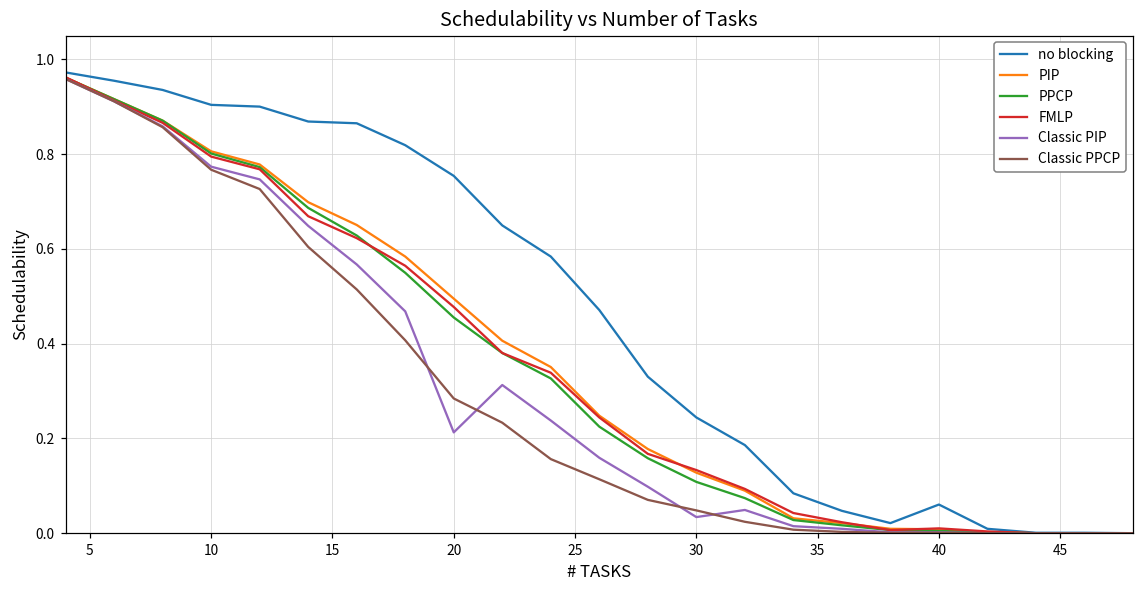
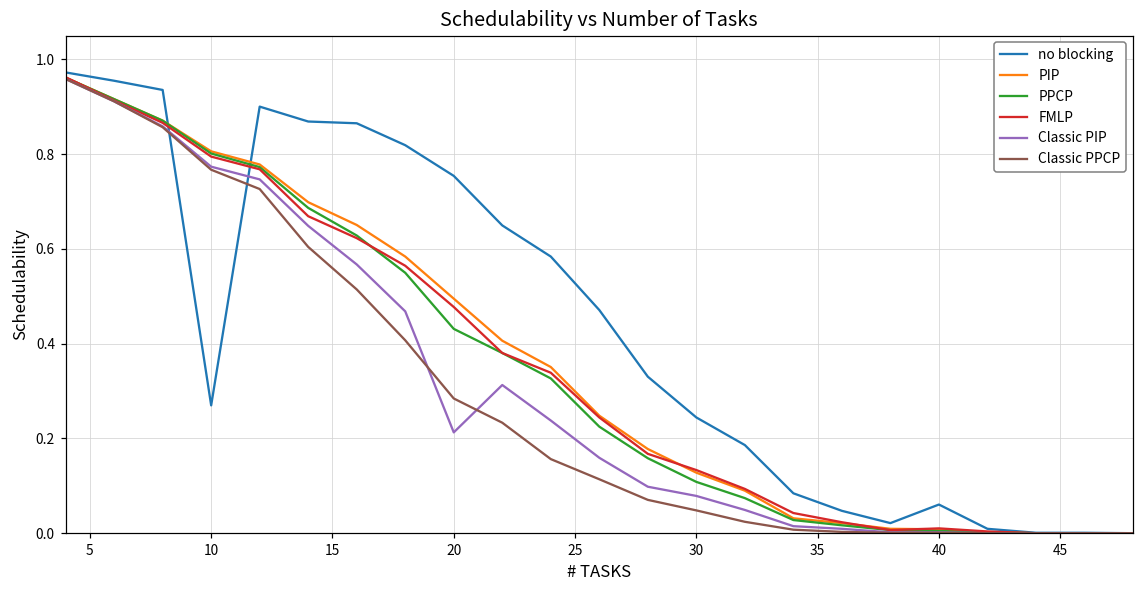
no blocking, 10: 0.90 -> 0.27
PPCP, 20: 0.46 -> 0.43
Classic PIP, 30: 0.03 -> 0.08
